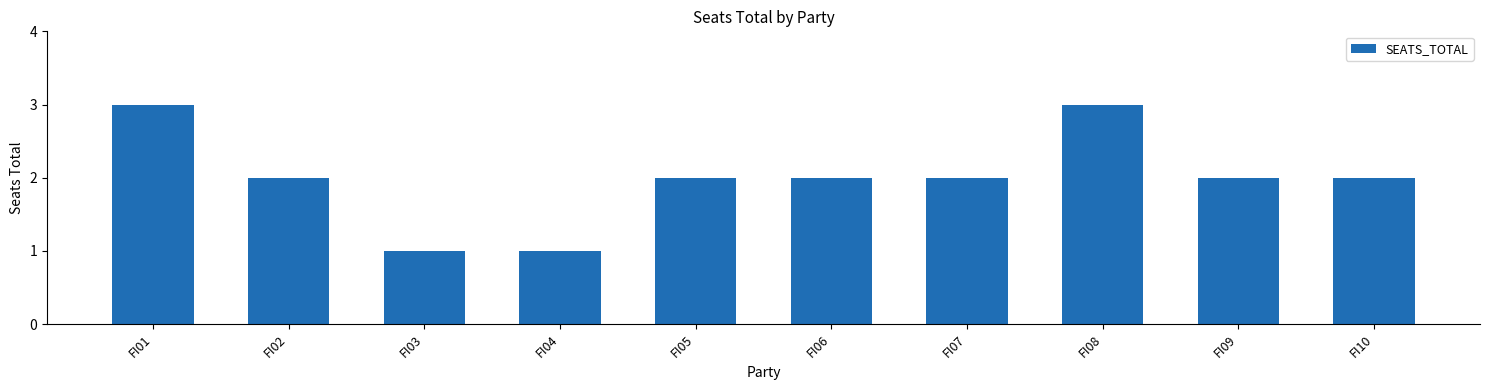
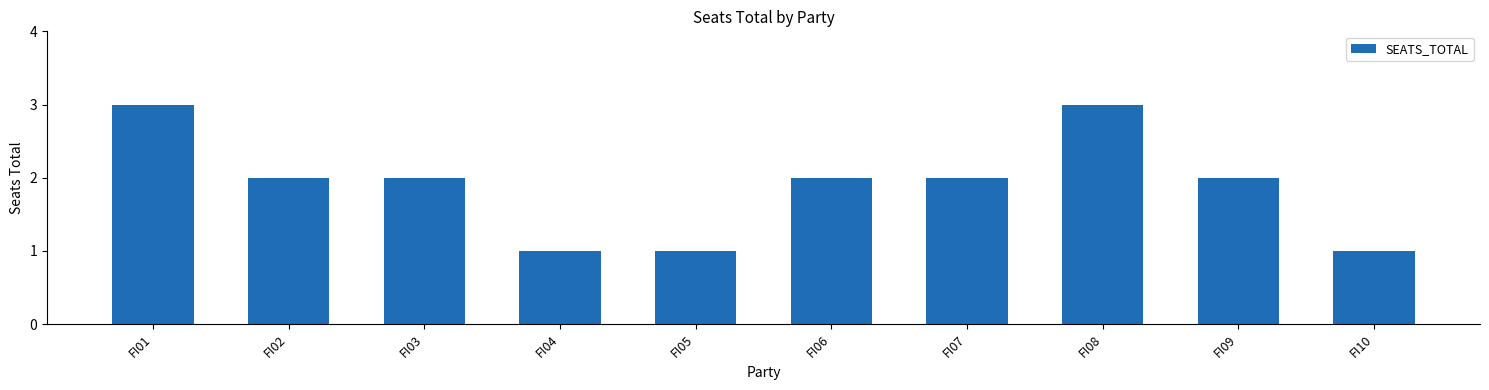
FI03: 1 -> 2
FI05: 2 -> 1
FI10: 2 -> 1
